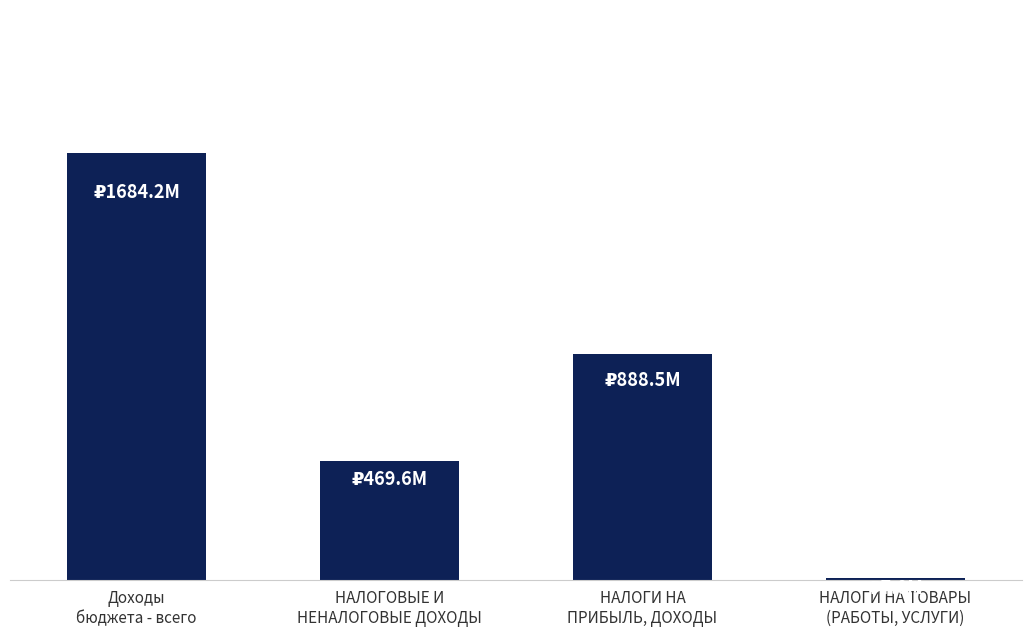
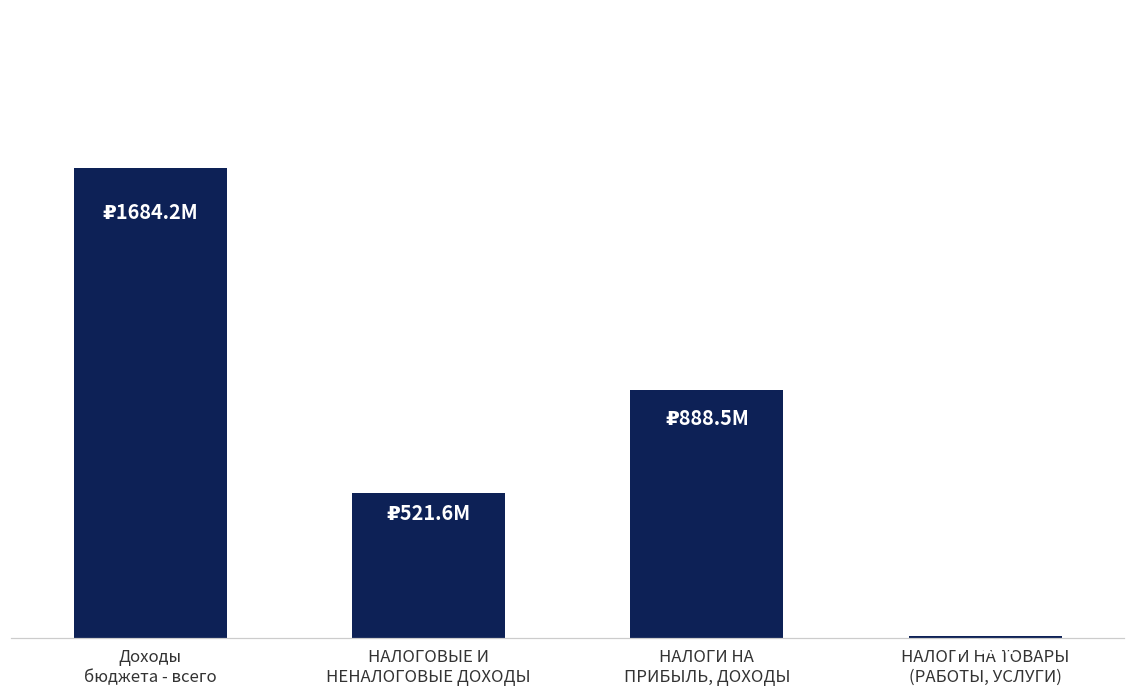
НАЛОГОВЫЕ И НЕНАЛОГОВЫЕ ДОХОДЫ: 469.6M -> 521.6M
